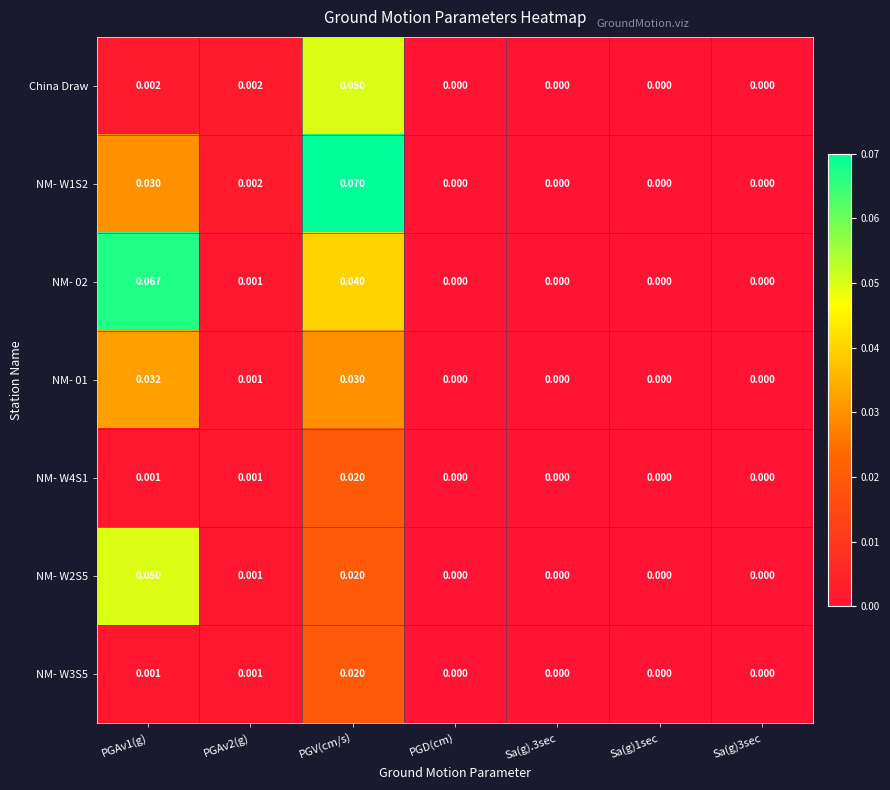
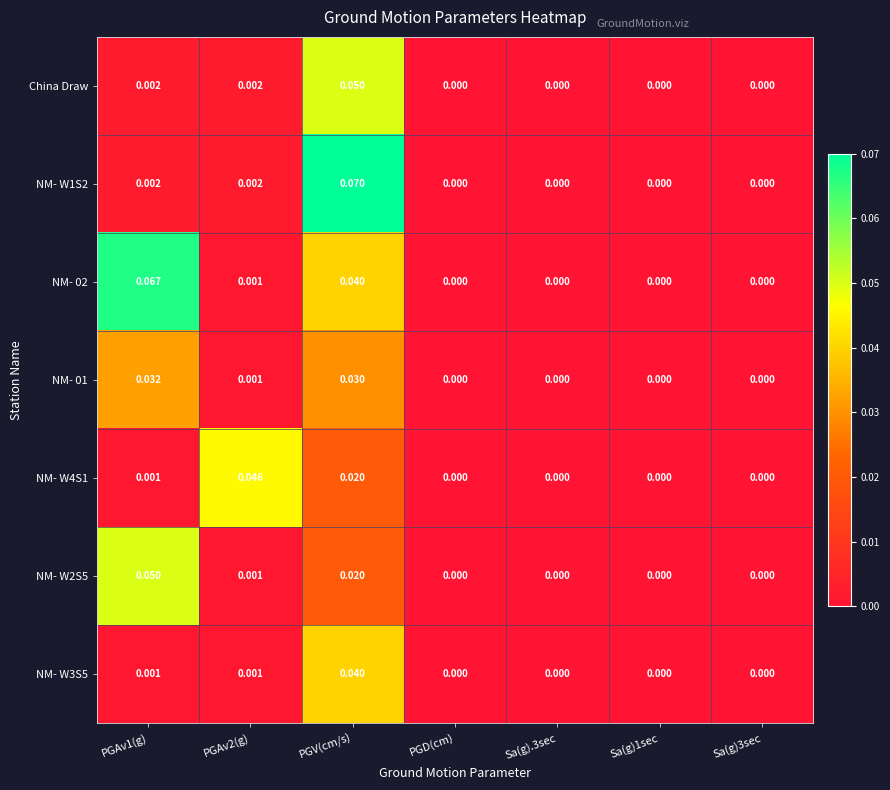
NM- W1S2, PGAv1(g): 0.030 -> 0.002
NM- W4S1, PGAv2(g): 0.001 -> 0.046
NM- W3S5, PGV(cm/s): 0.020 -> 0.040
